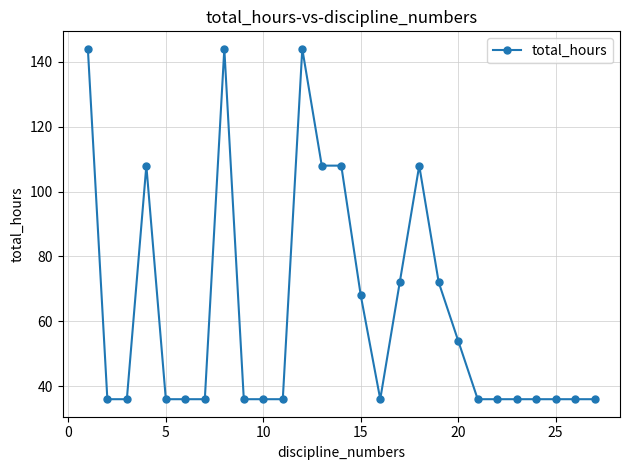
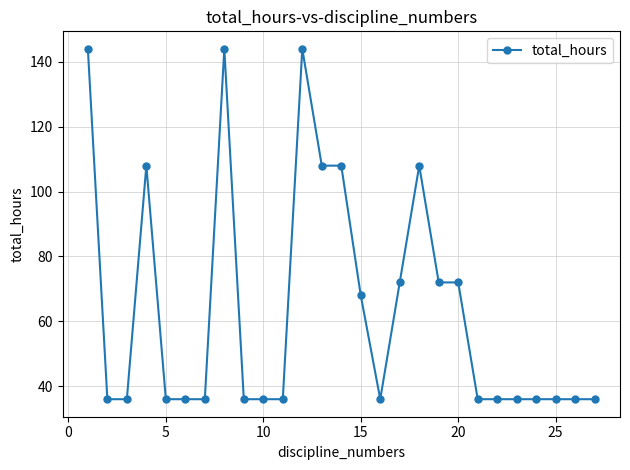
20: 54 -> 72
